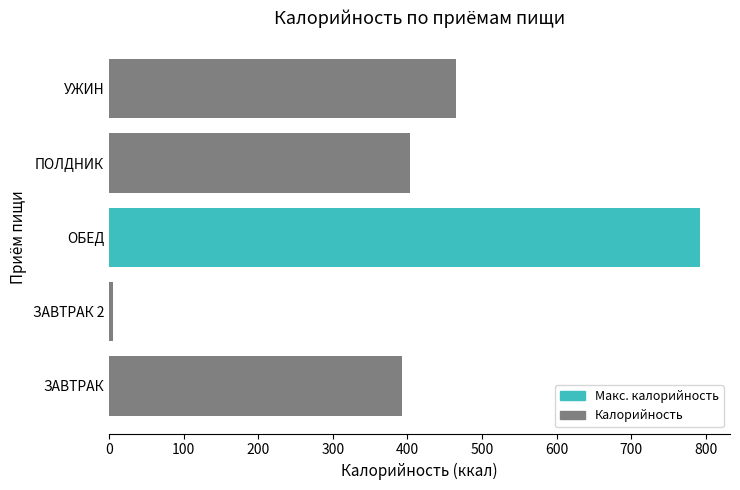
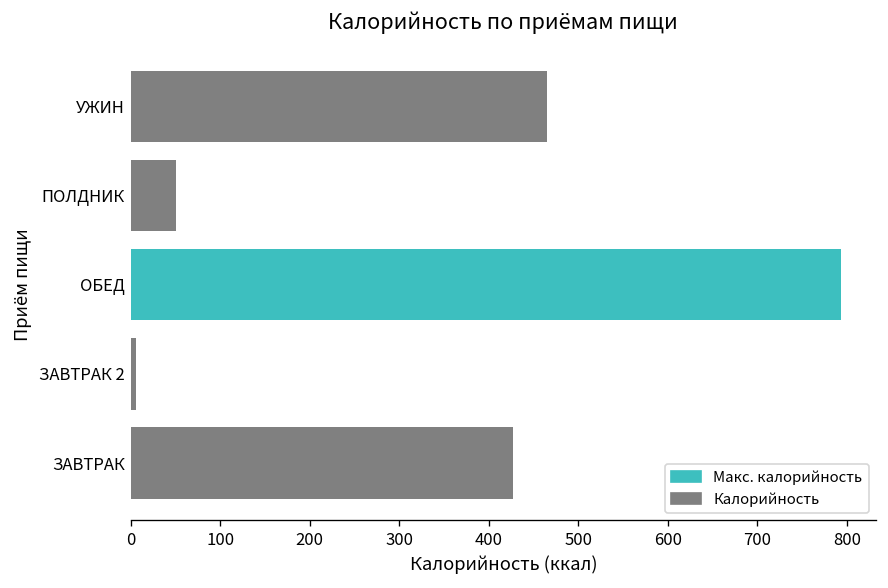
ПОЛДНИК: 400 -> 50
ЗАВТРАК: 390 -> 430
